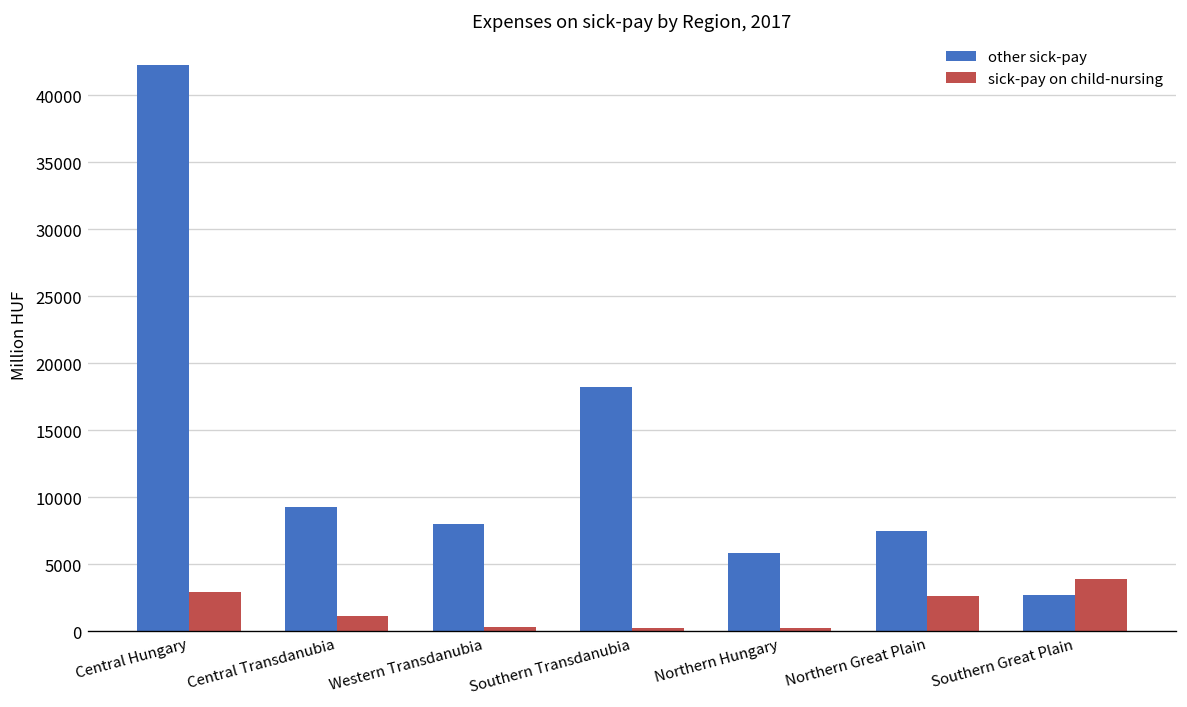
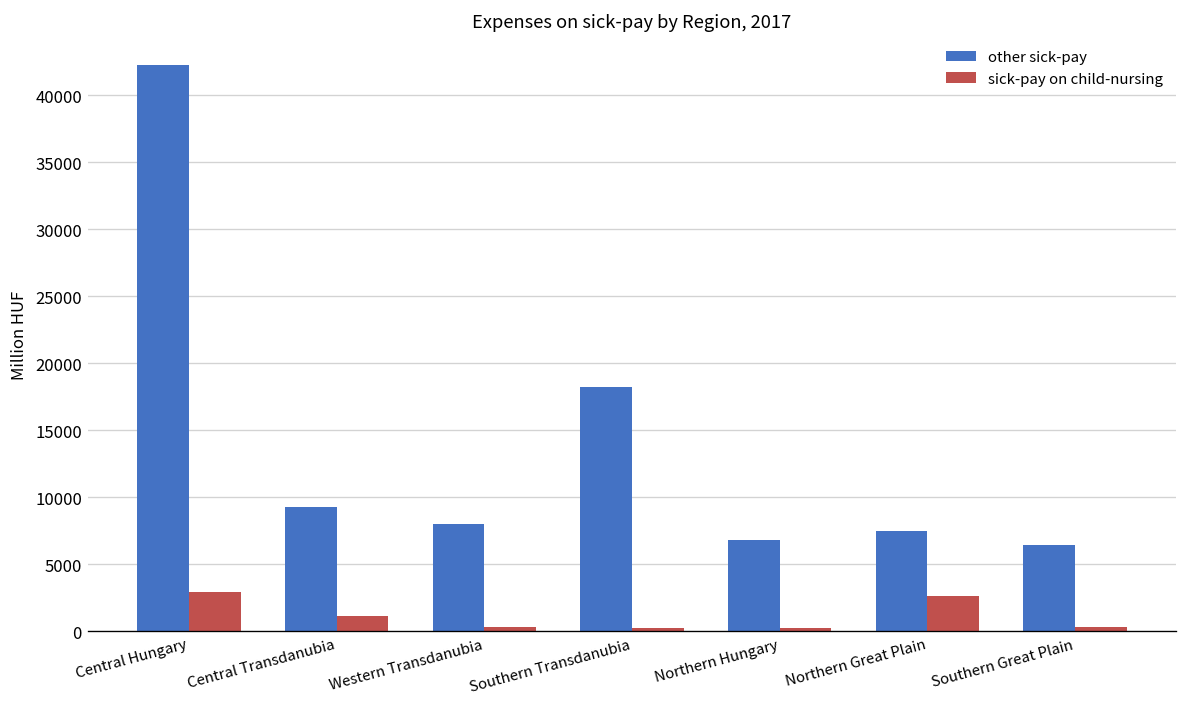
other sick-pay, Northern Hungary: 5800 -> 6800
other sick-pay, Southern Great Plain: 2700 -> 6500
sick-pay on child-nursing, Southern Great Plain: 3900 -> 300
